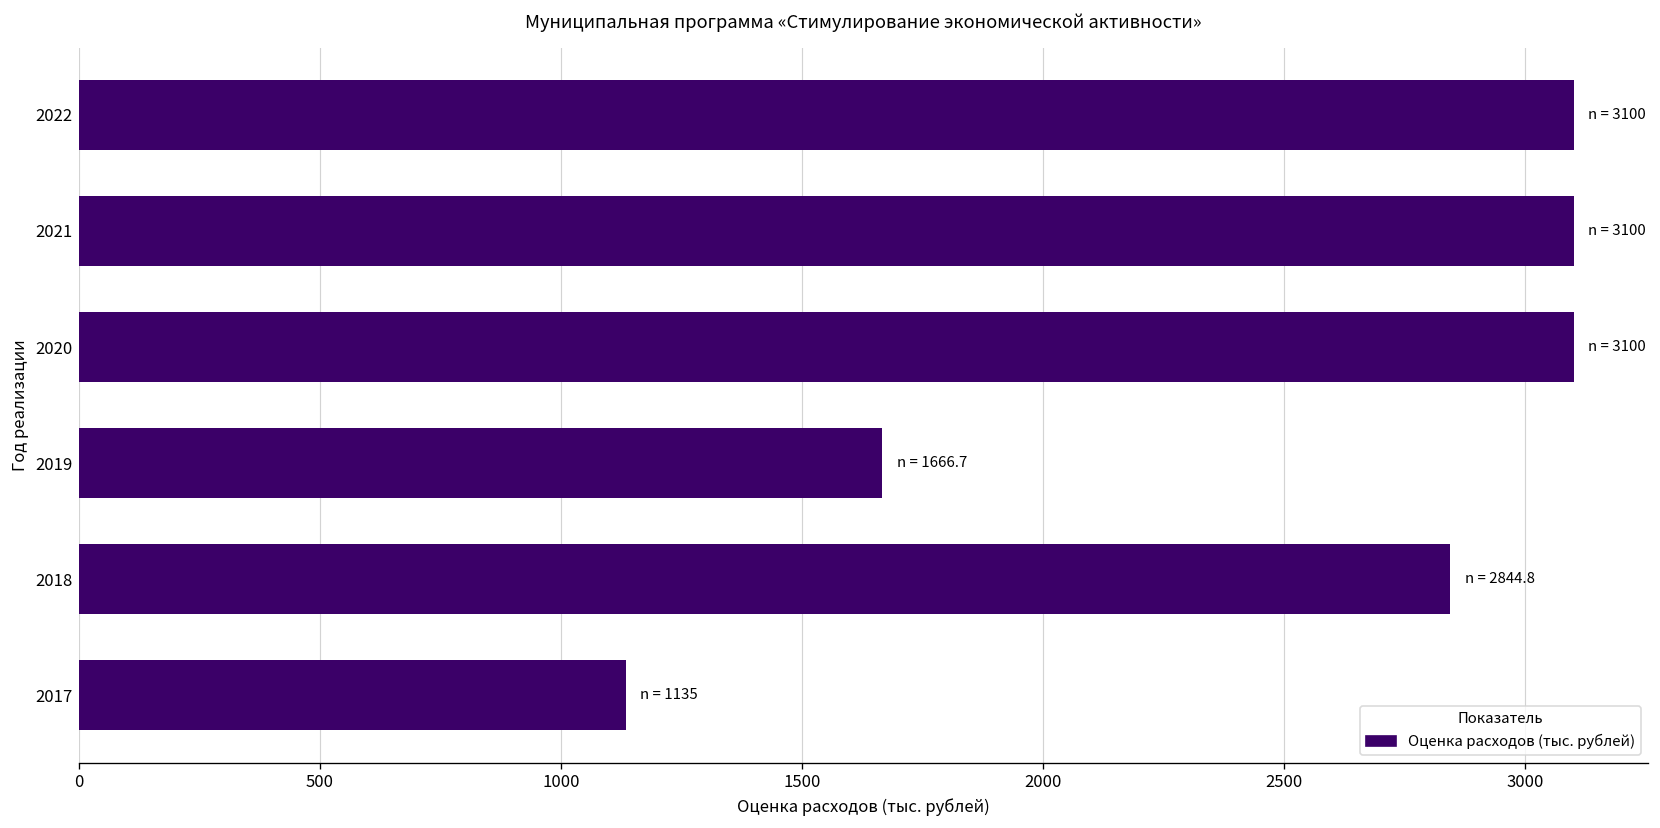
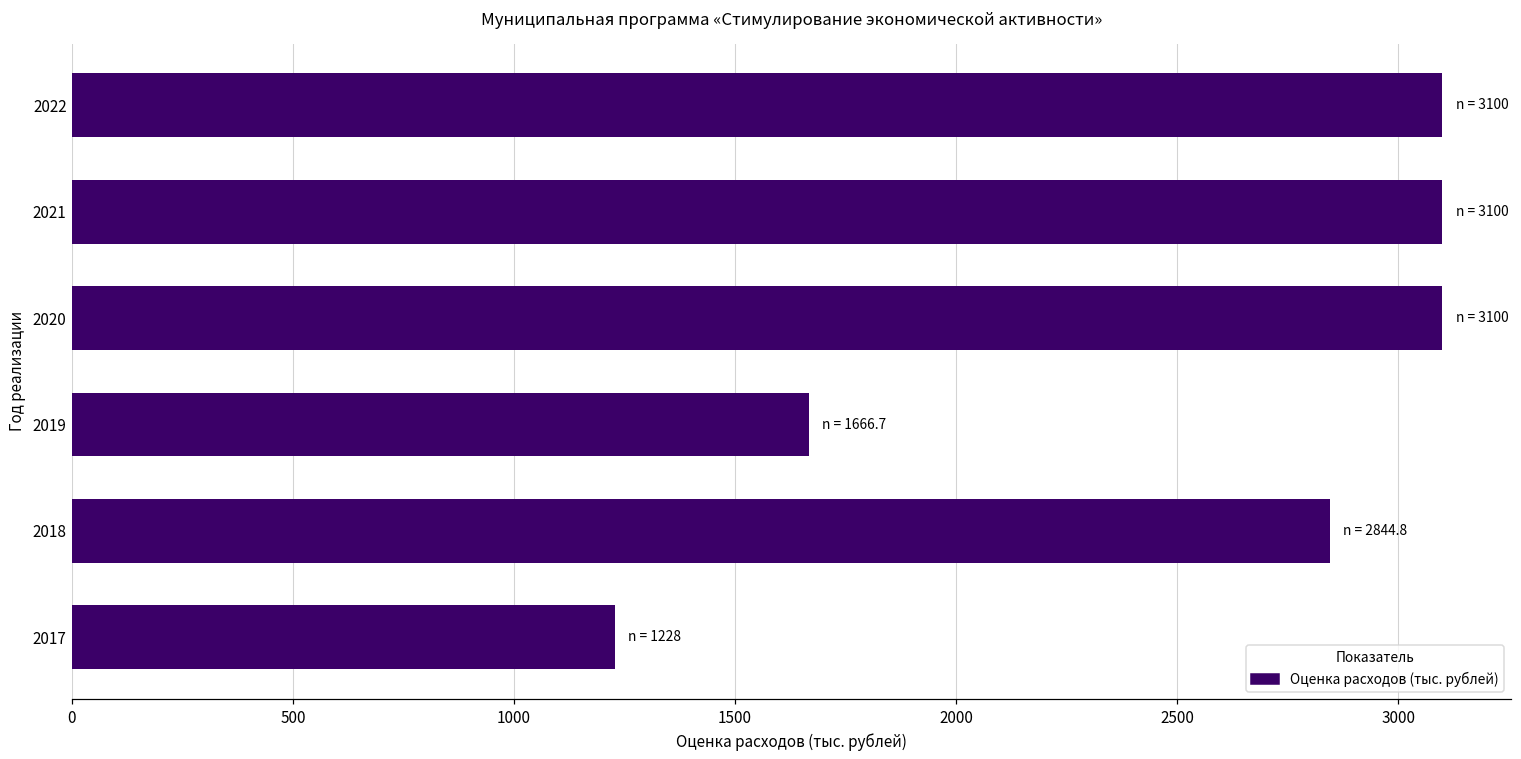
2017: 1135 -> 1228
